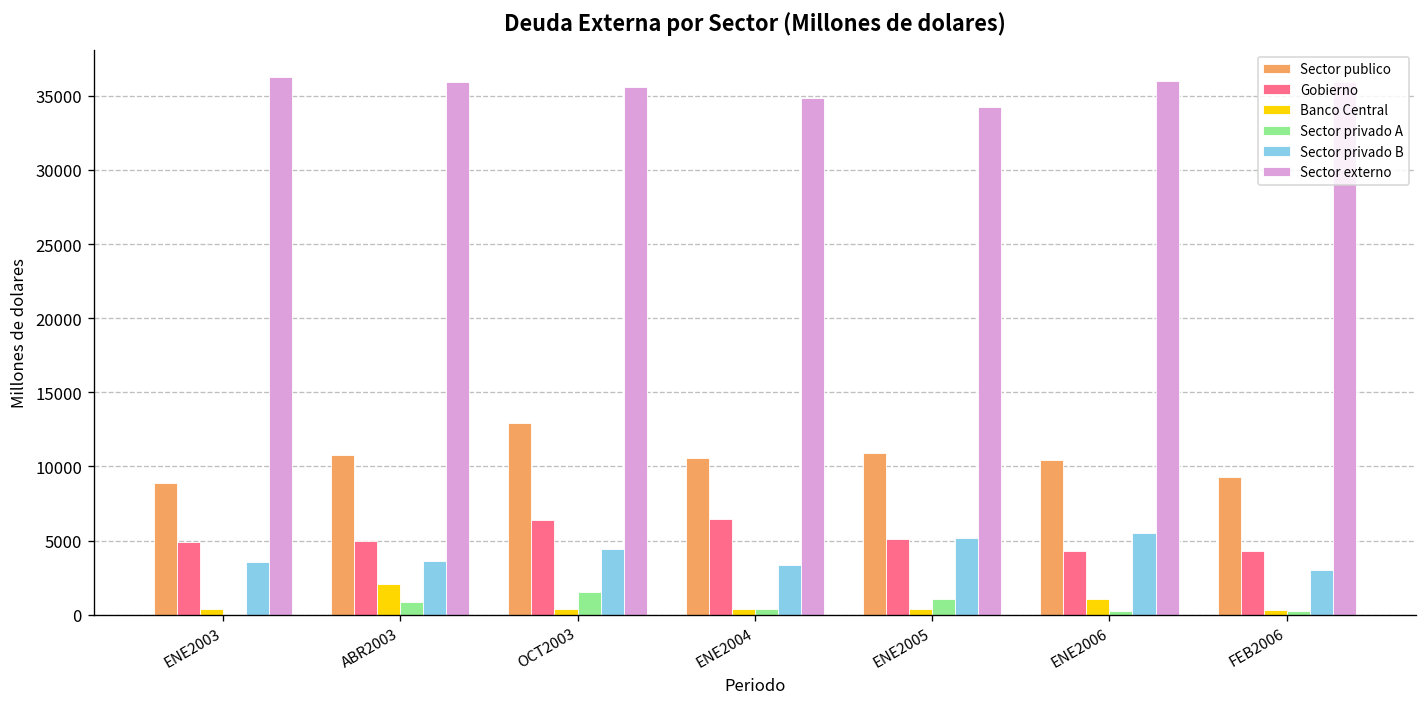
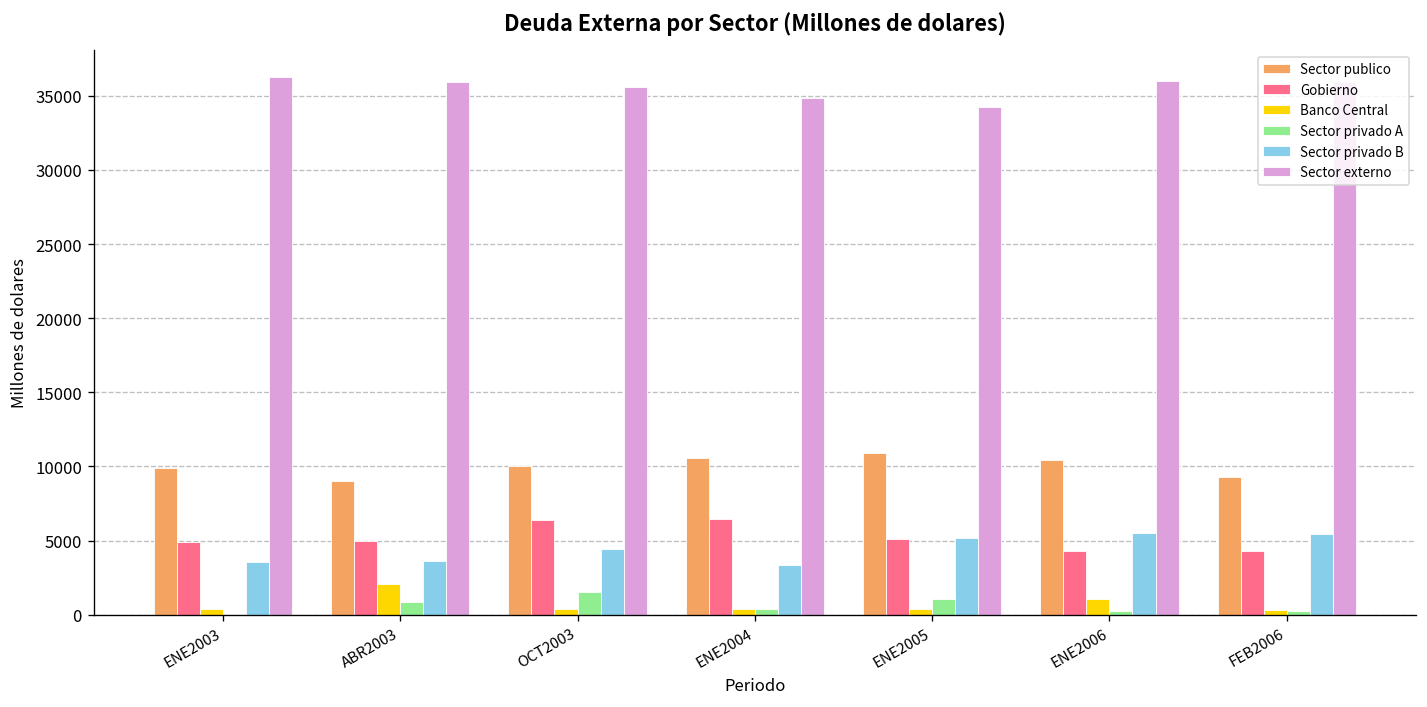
Sector publico, ENE2003: 8900 -> 9900
Sector publico, ABR2003: 10800 -> 9000
Sector publico, OCT2003: 12900 -> 10000
Sector privado B, FEB2006: 3000 -> 5400
